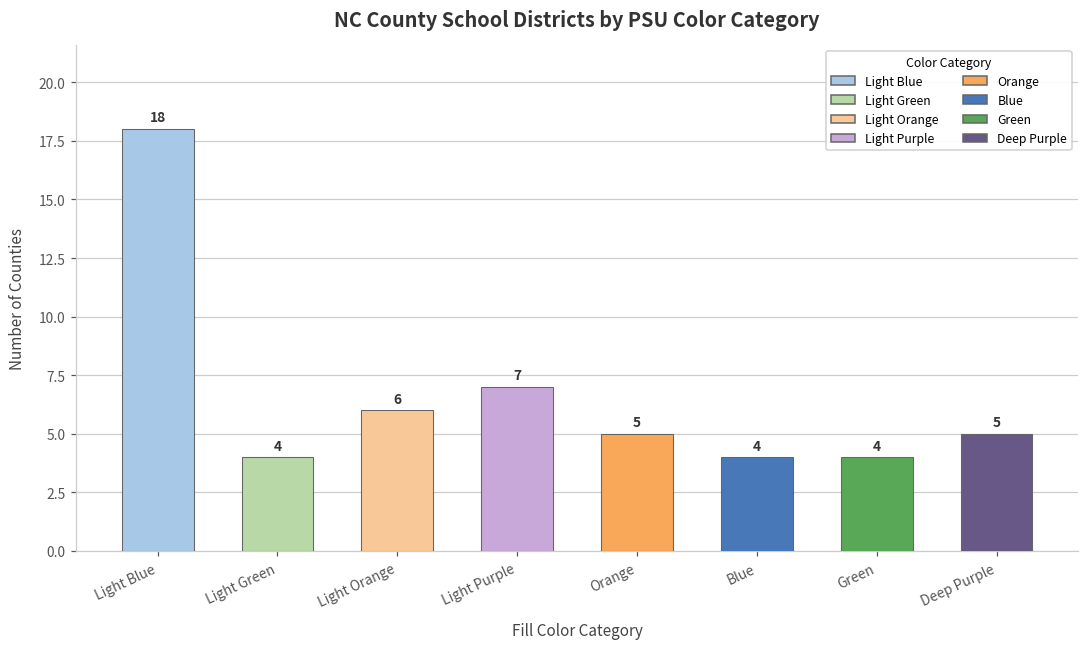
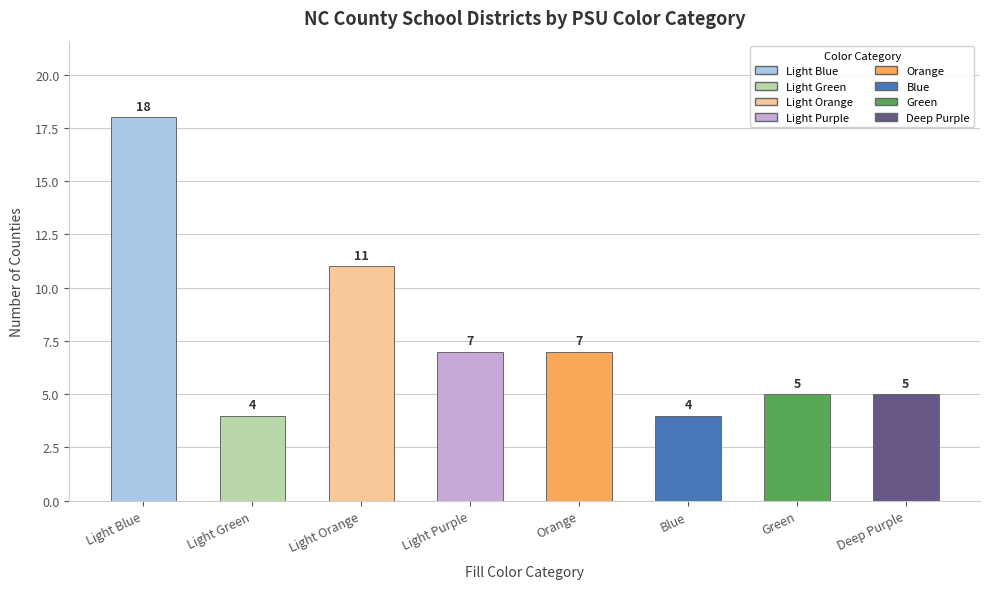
Light Orange: 6 -> 11
Orange: 5 -> 7
Green: 4 -> 5
